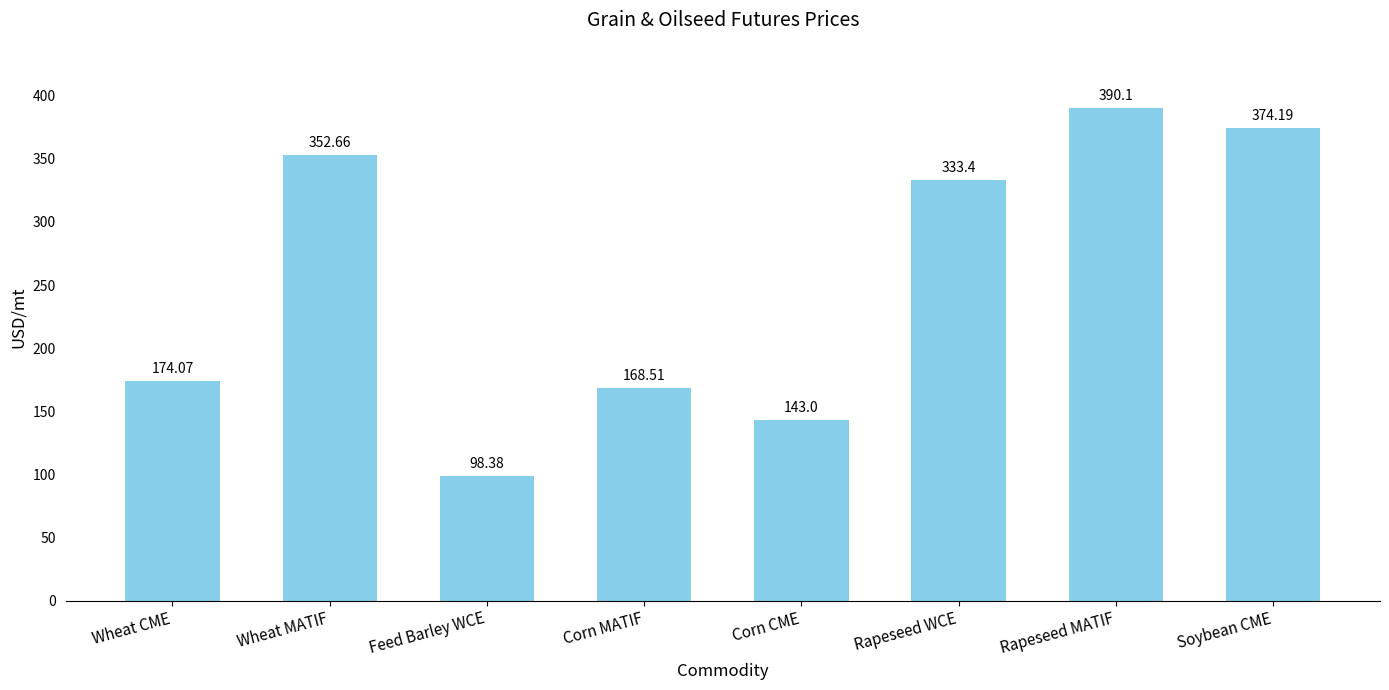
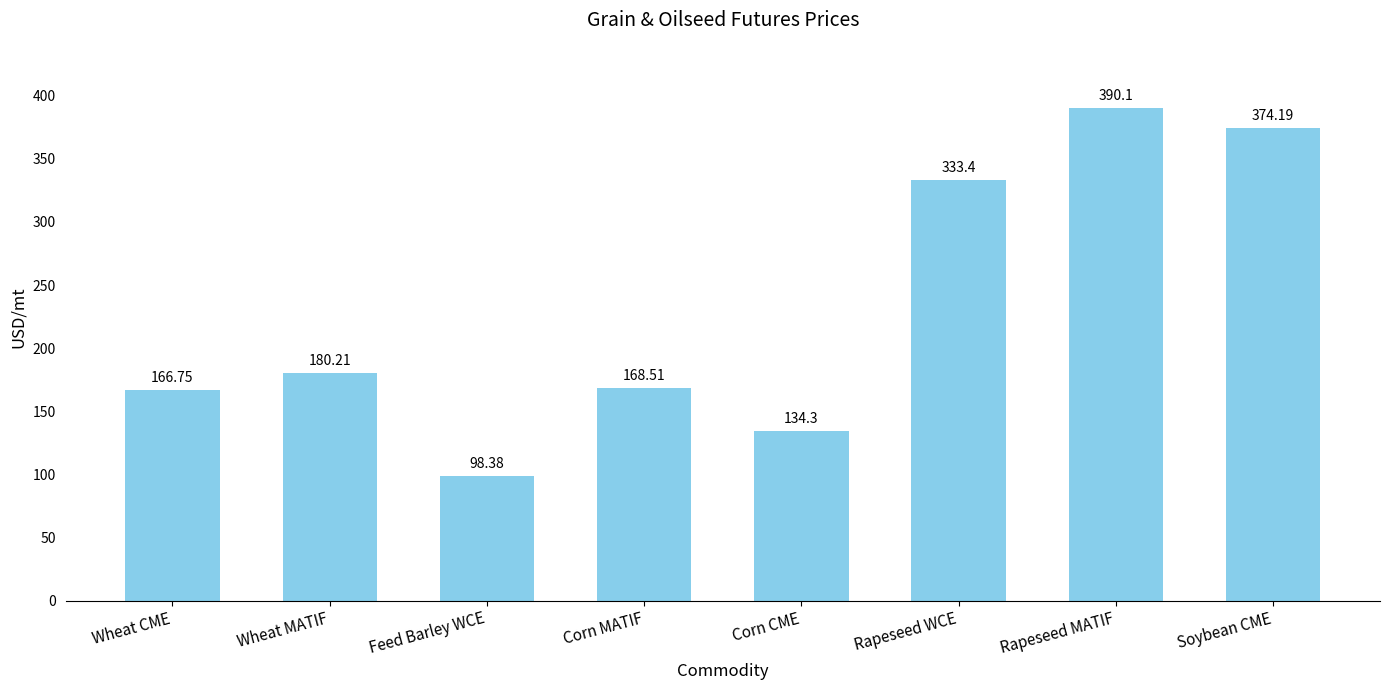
Wheat CME: 174.07 -> 166.75
Wheat MATIF: 352.66 -> 180.21
Corn CME: 143.0 -> 134.3
